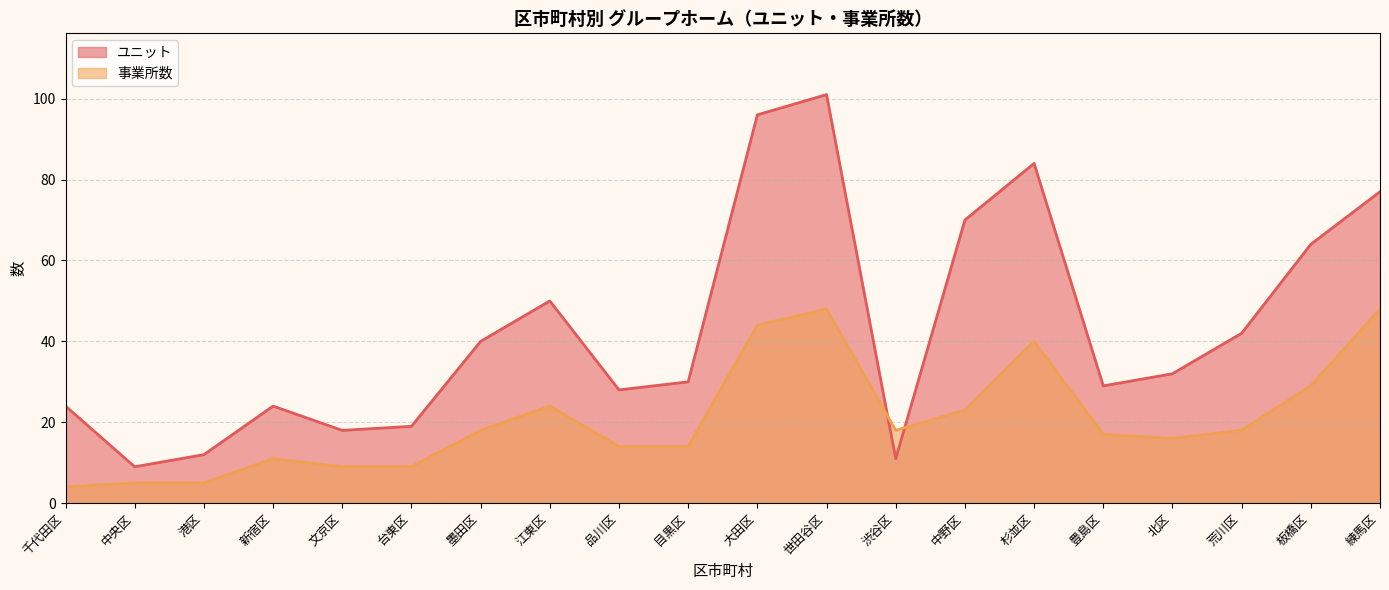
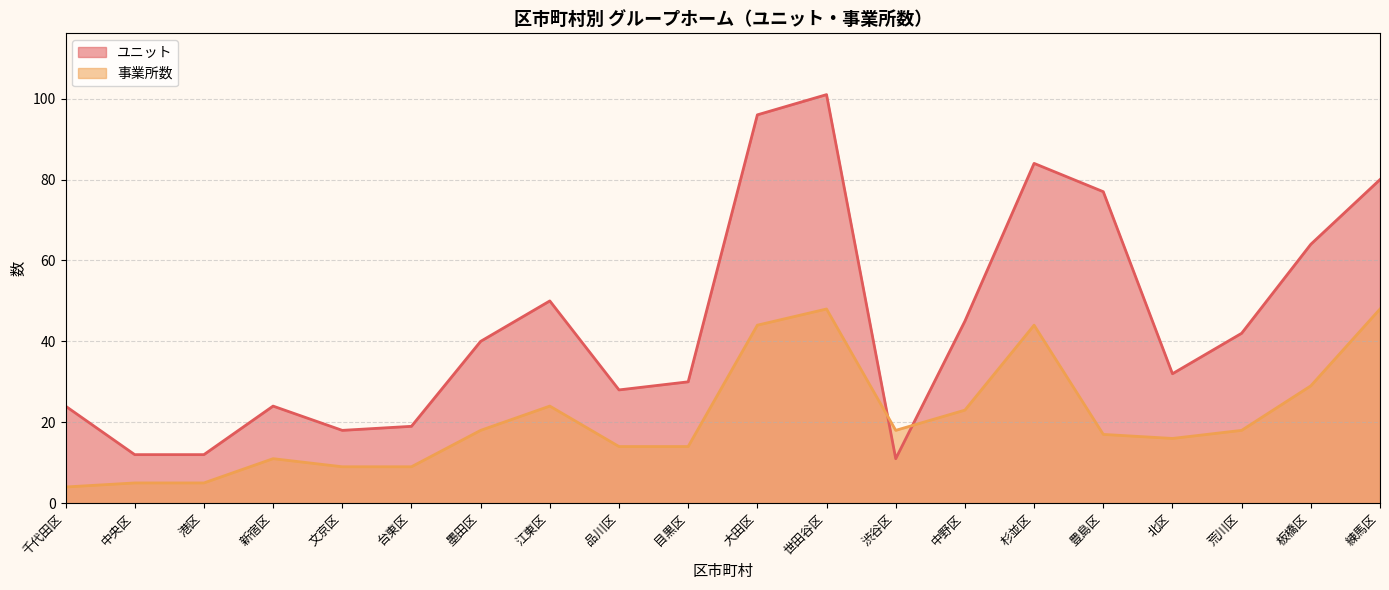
ユニット, 中央区: 9 -> 12
ユニット, 中野区: 70 -> 45
事業所数, 杉並区: 40 -> 44
ユニット, 豊島区: 29 -> 77
ユニット, 練馬区: 77 -> 80
